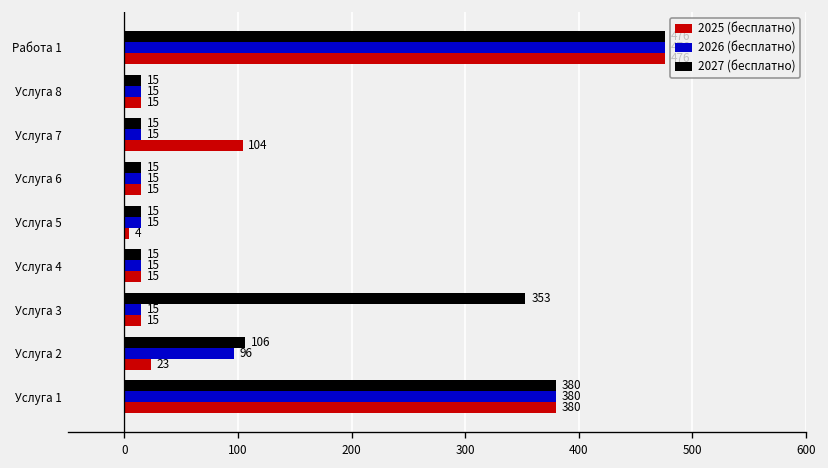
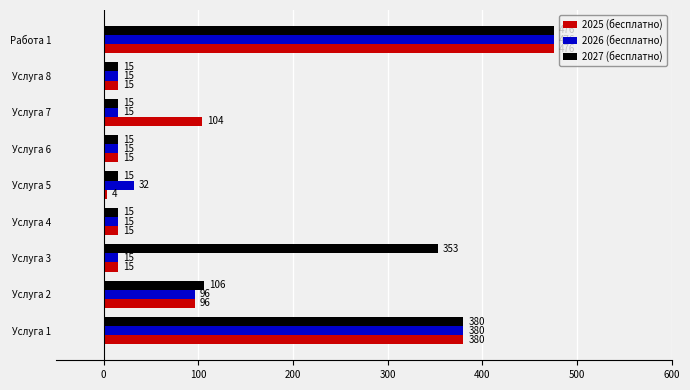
2026 (бесплатно), Услуга 5: 15 -> 32
2025 (бесплатно), Услуга 2: 23 -> 96
